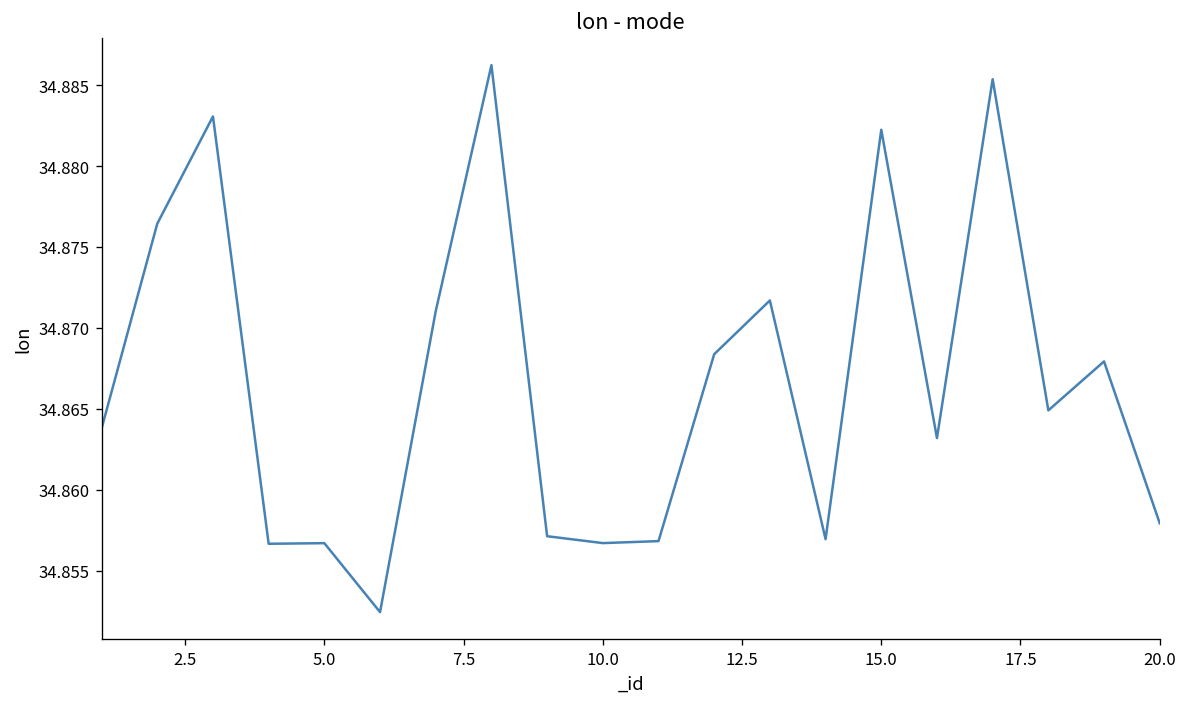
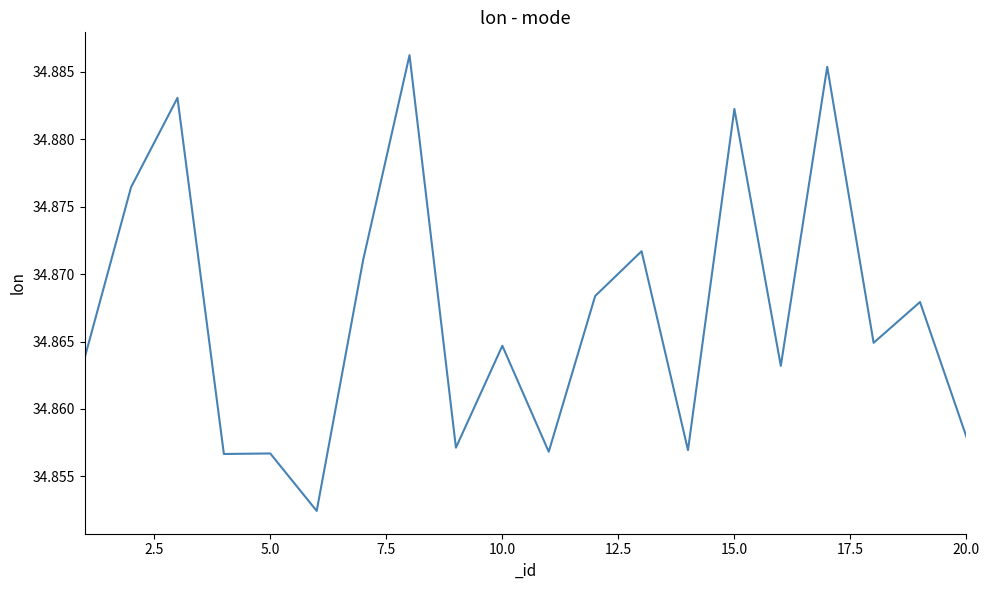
10.0: 34.8567 -> 34.8647
